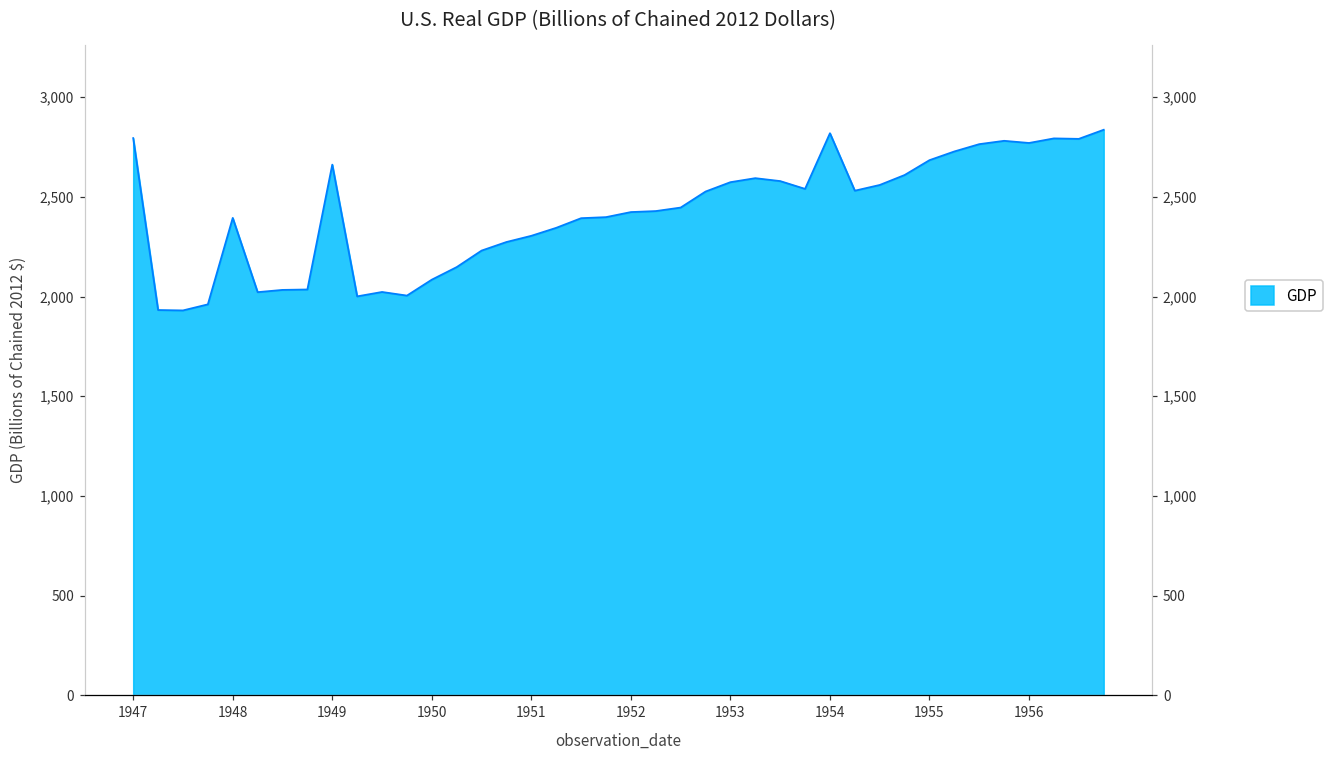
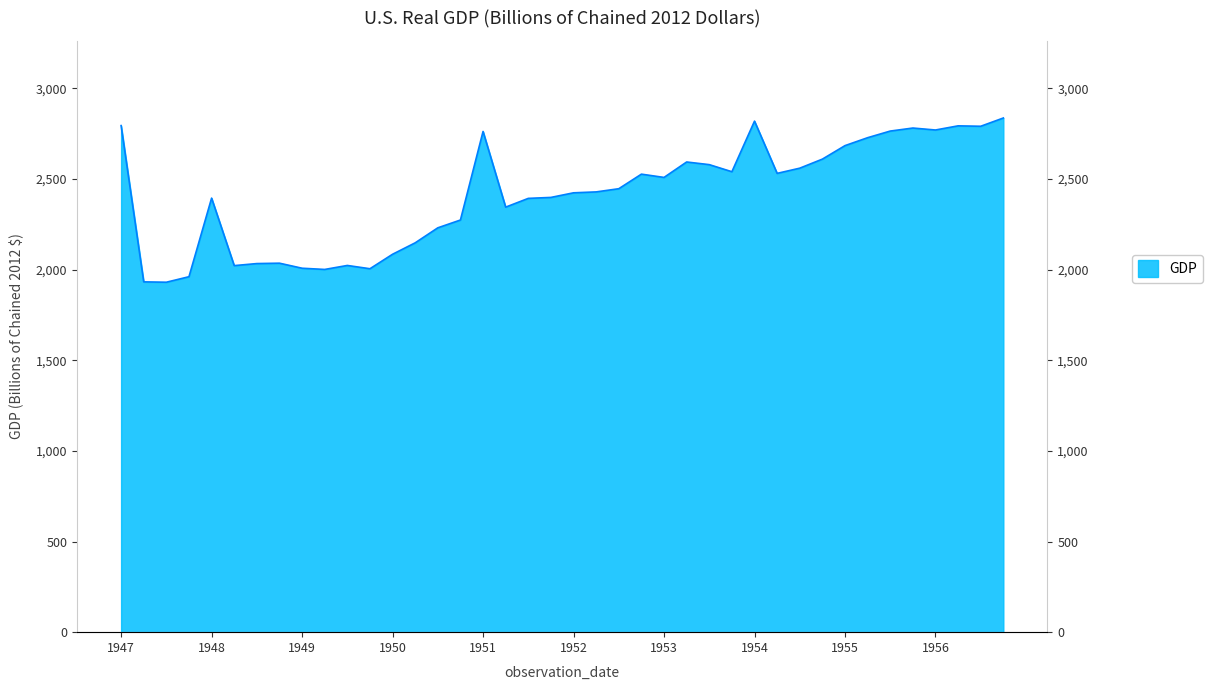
1949: 2,660 -> 2,010
1951: 2,300 -> 2,760
1953: 2,570 -> 2,510
